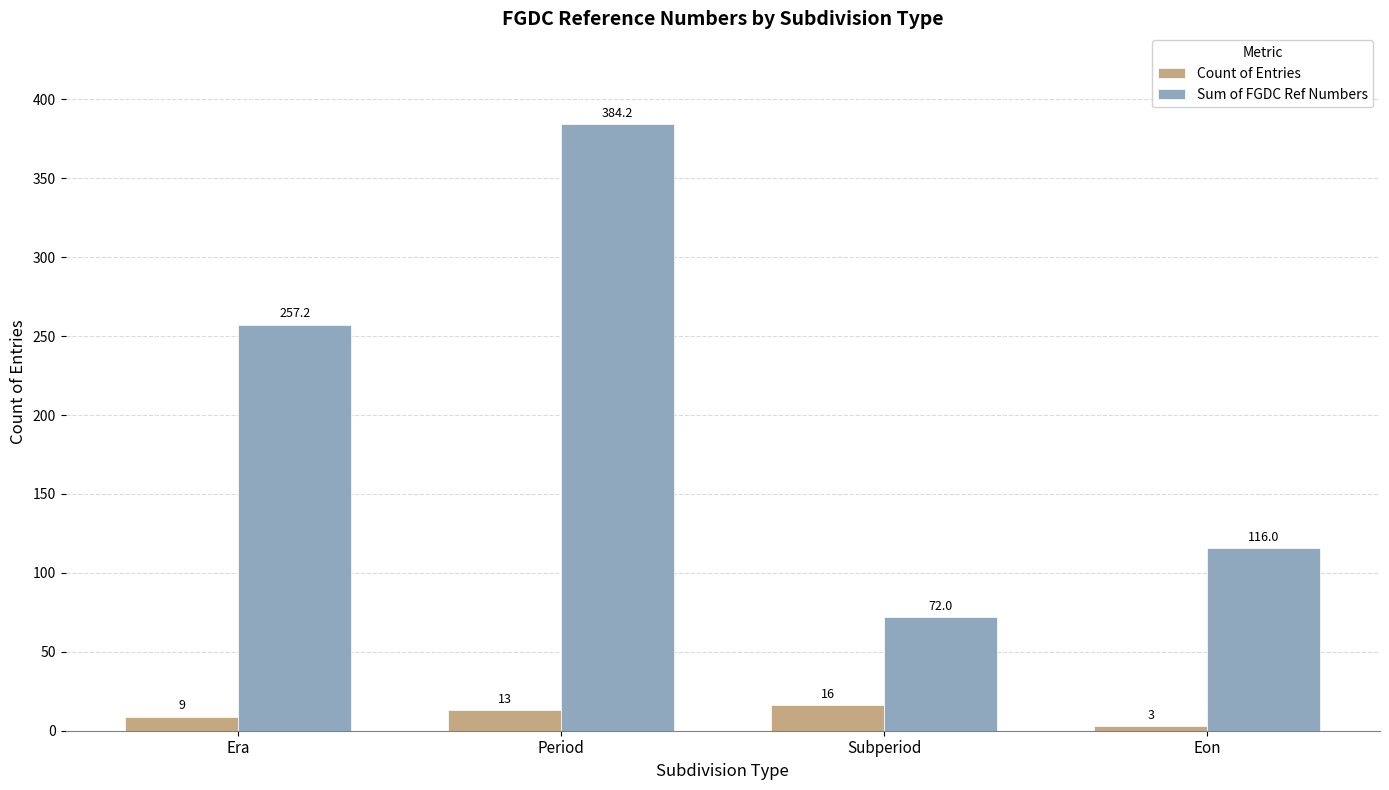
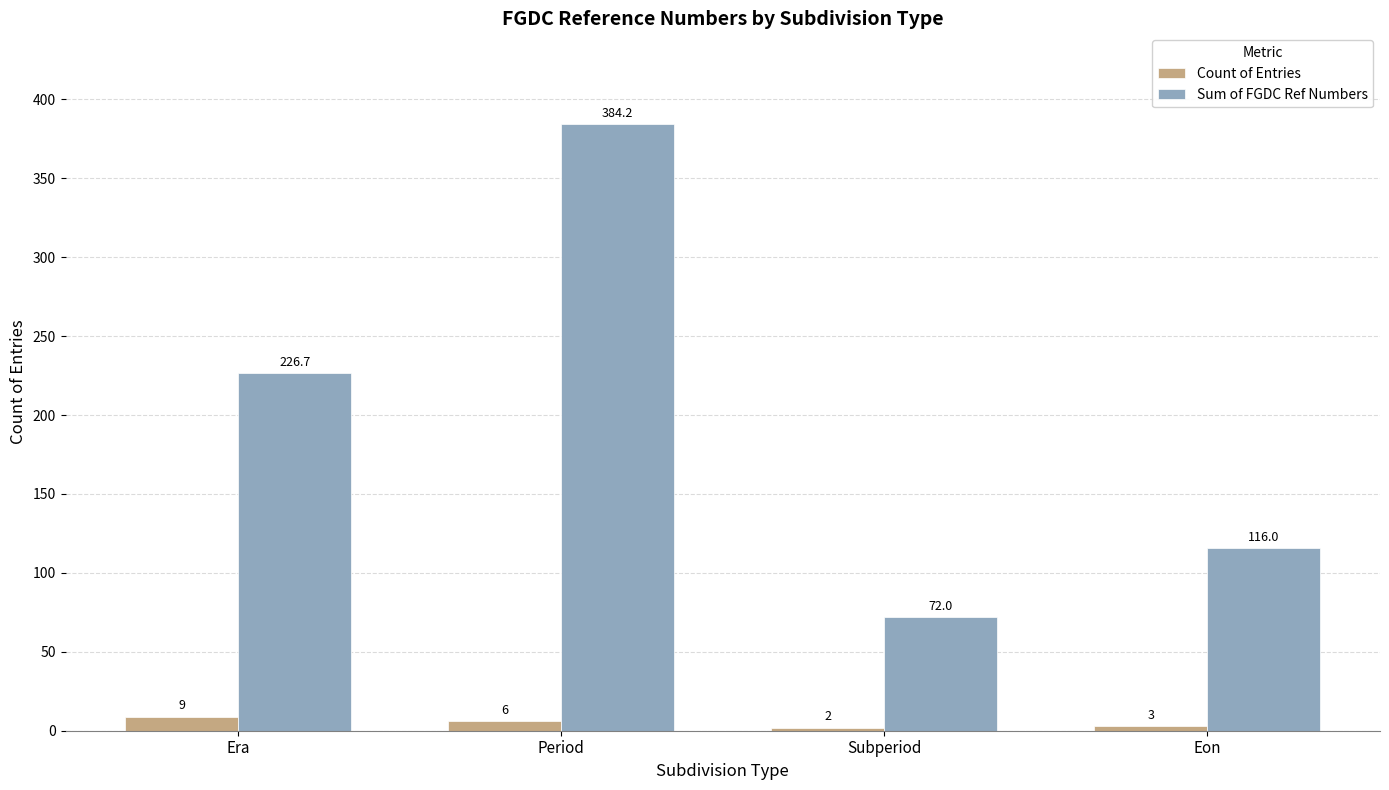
Sum of FGDC Ref Numbers, Era: 257.2 -> 226.7
Count of Entries, Period: 13 -> 6
Count of Entries, Subperiod: 16 -> 2
